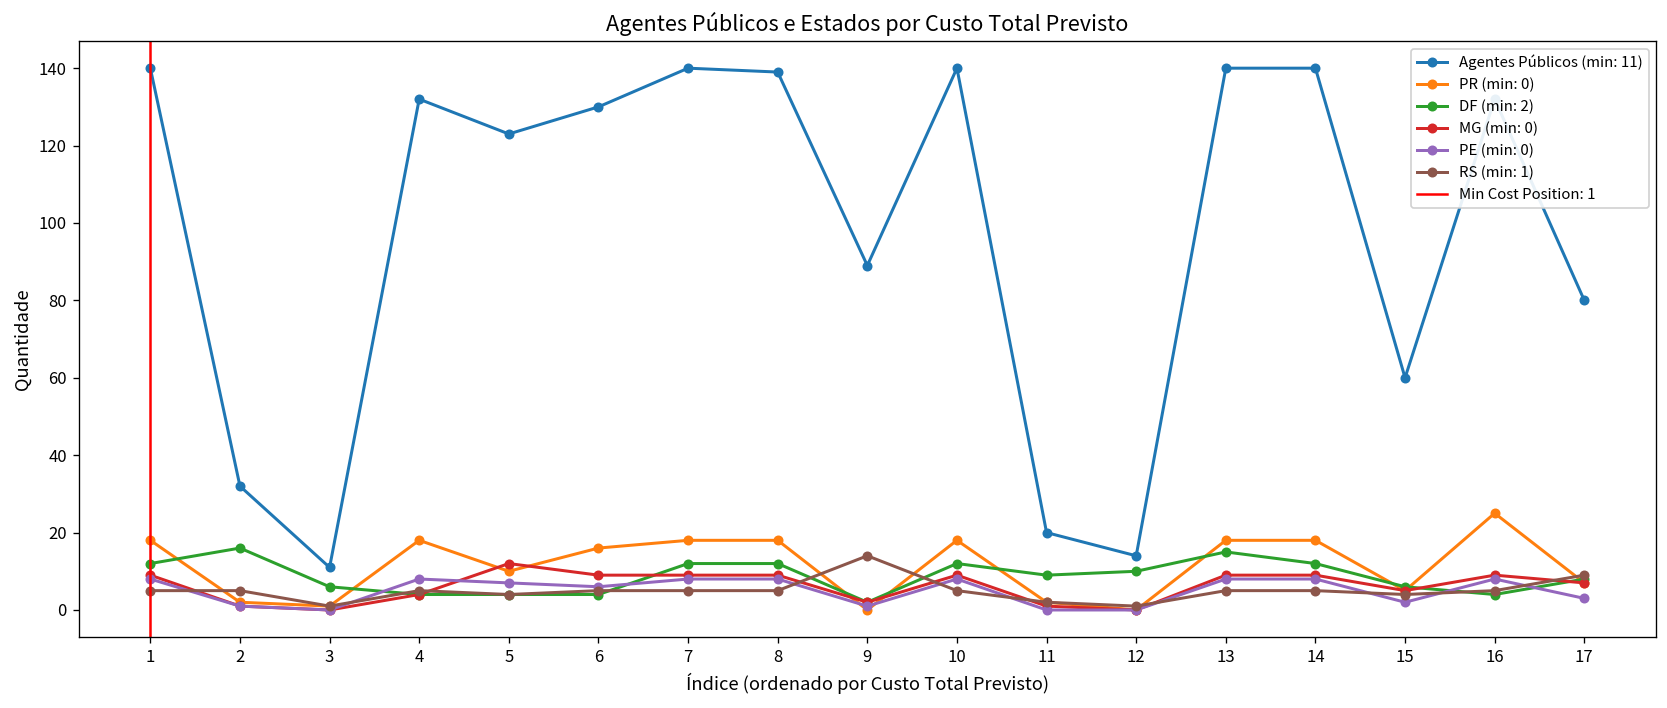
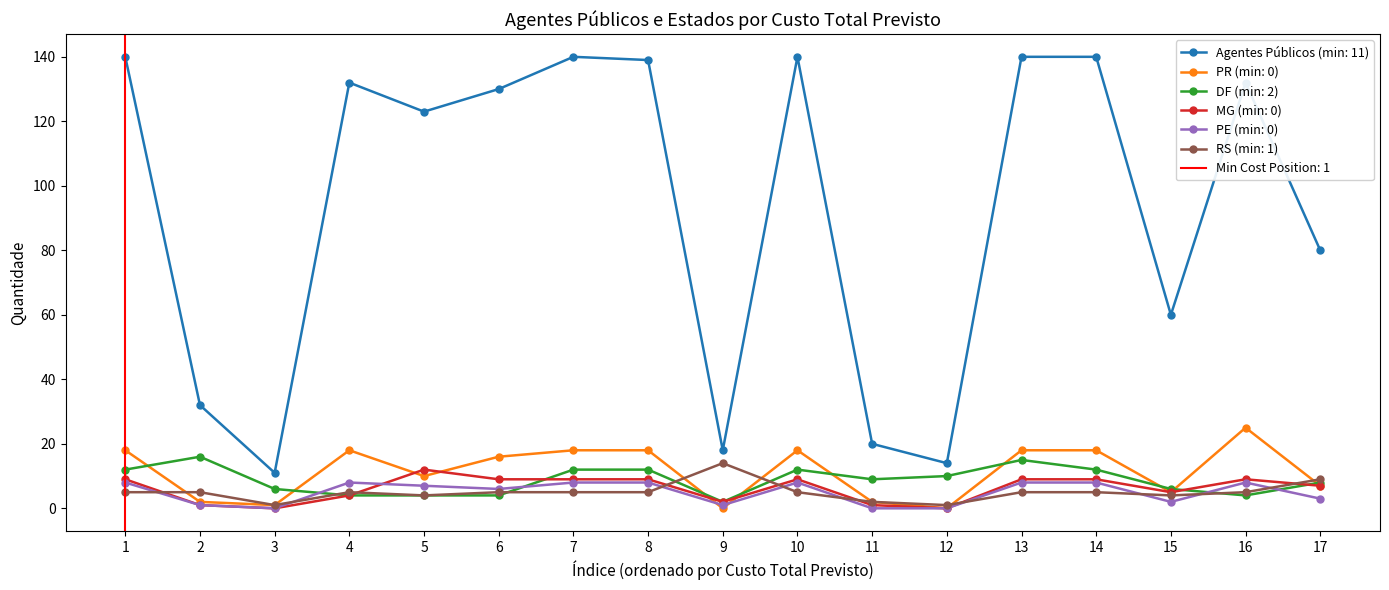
Agentes Públicos (min: 11), 9: 89 -> 18
